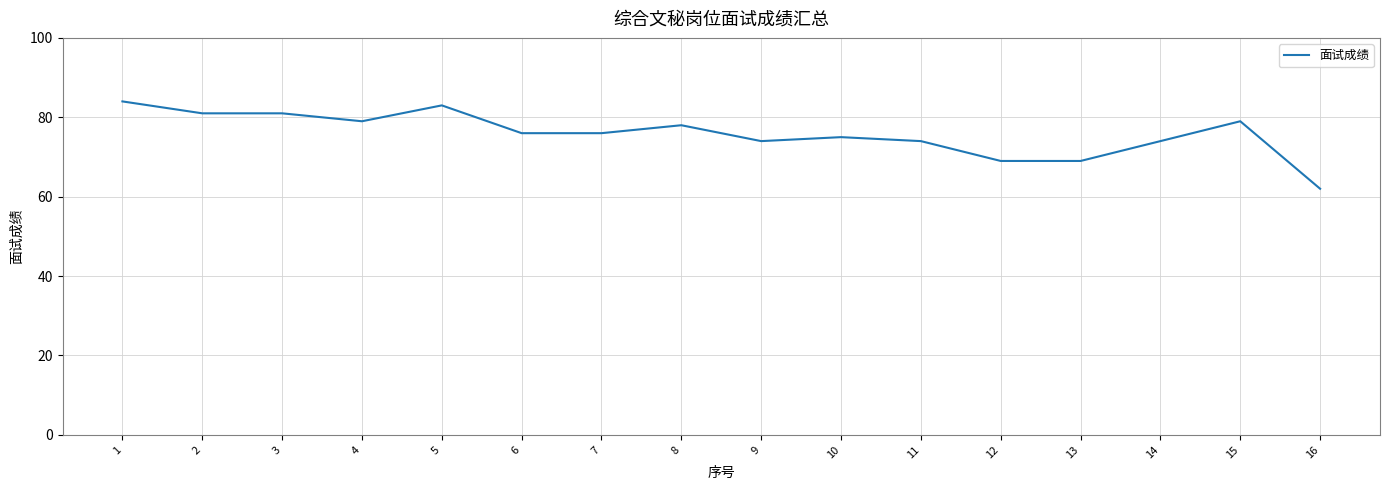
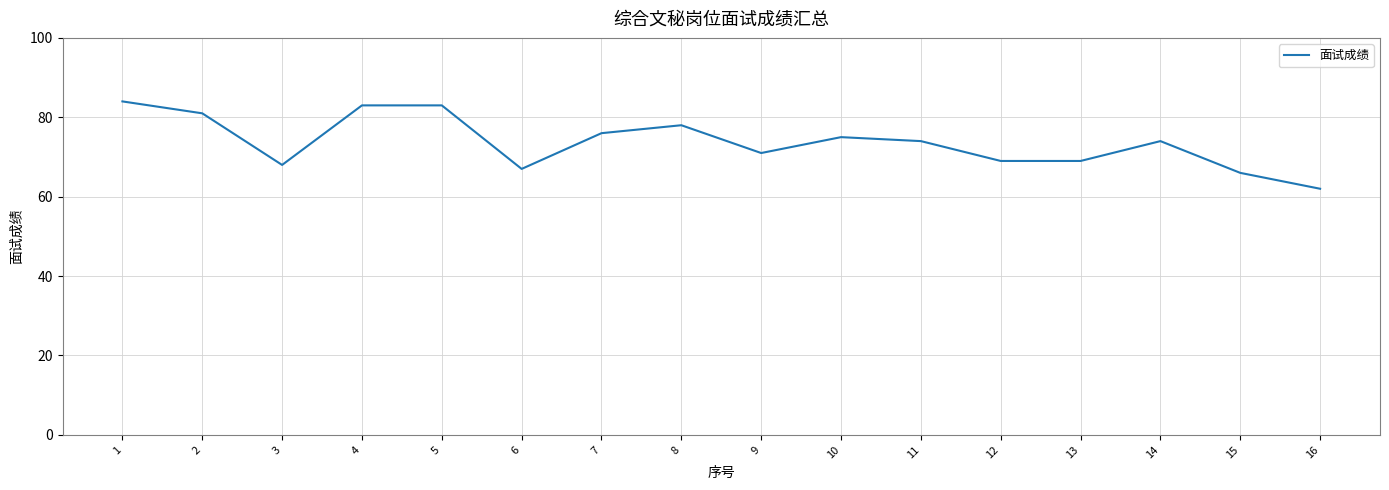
3: 81 -> 68
4: 79 -> 83
6: 76 -> 67
9: 74 -> 71
15: 79 -> 66
